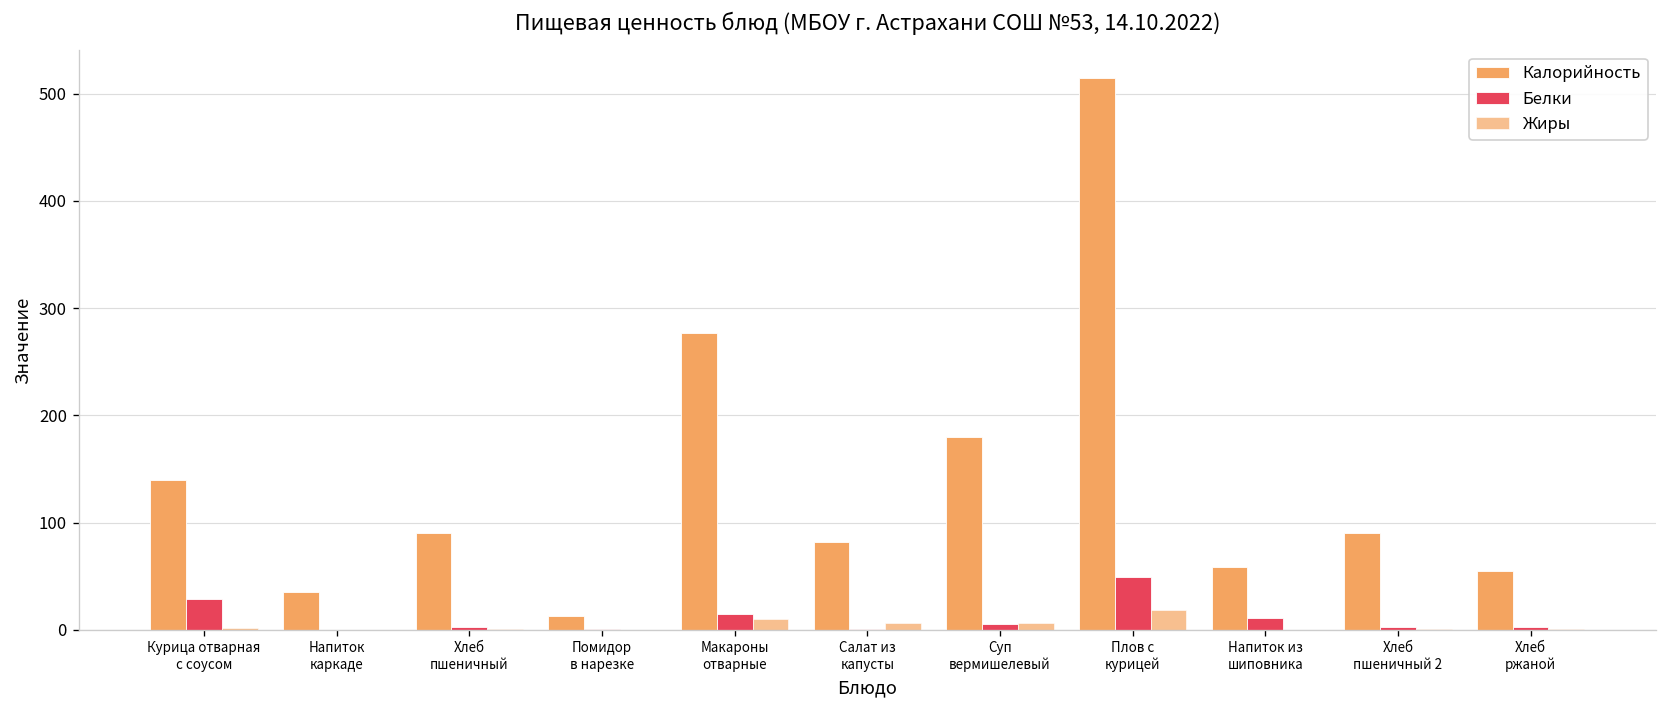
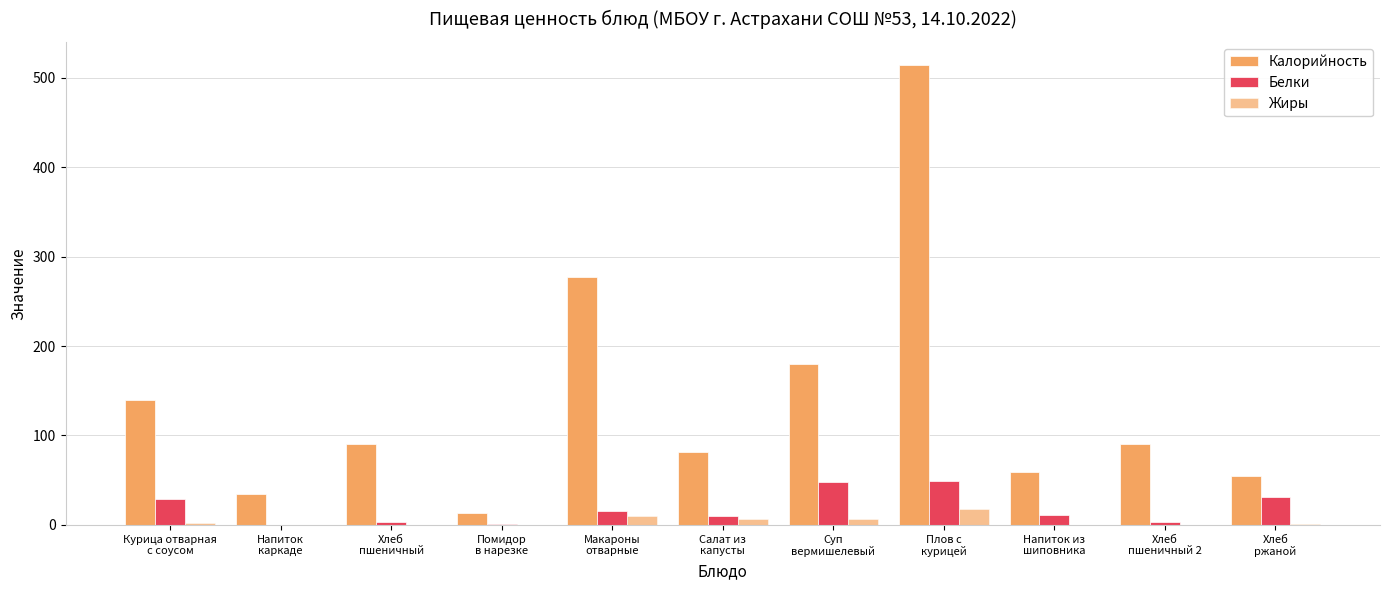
Белки, Салат из капусты: 0 -> 10
Белки, Суп вермишелевый: 10 -> 50
Белки, Хлеб ржаной: 0 -> 30
